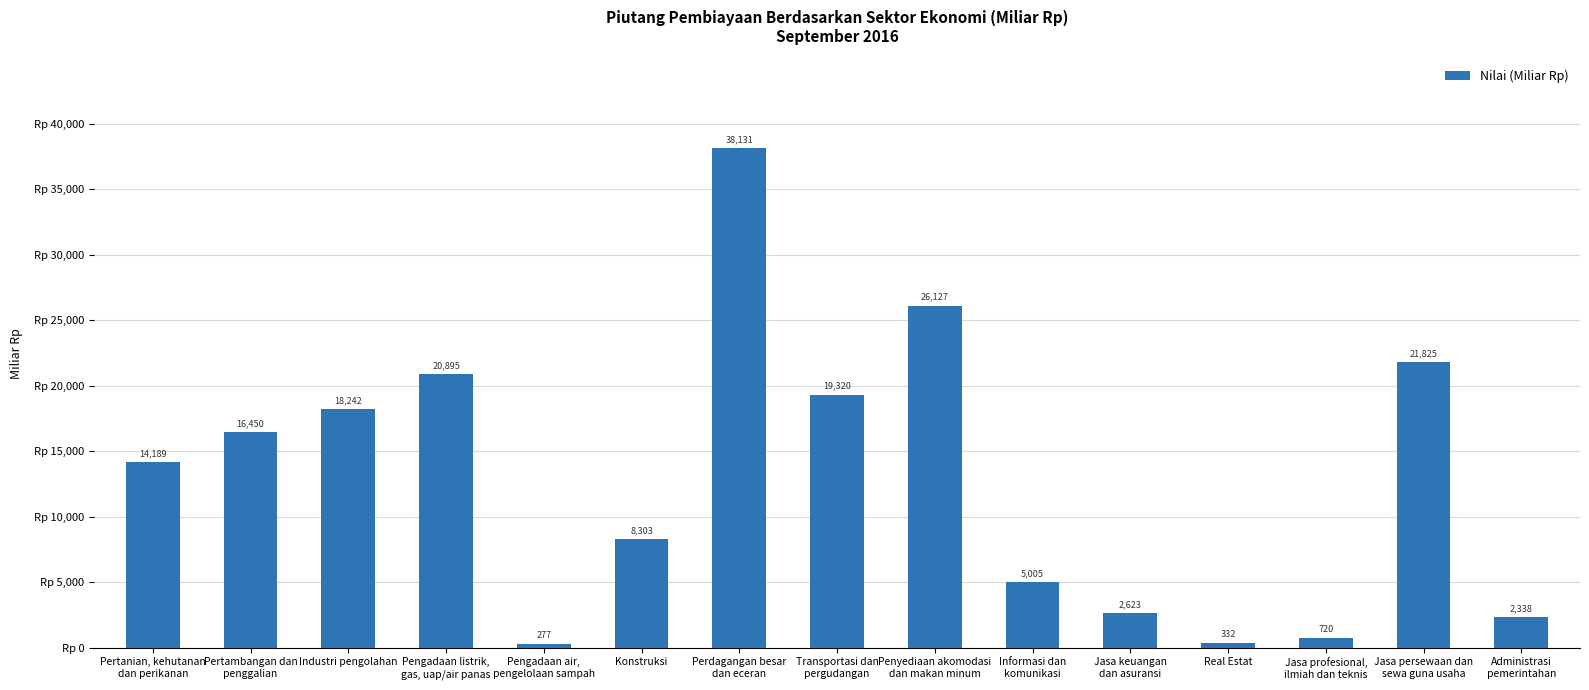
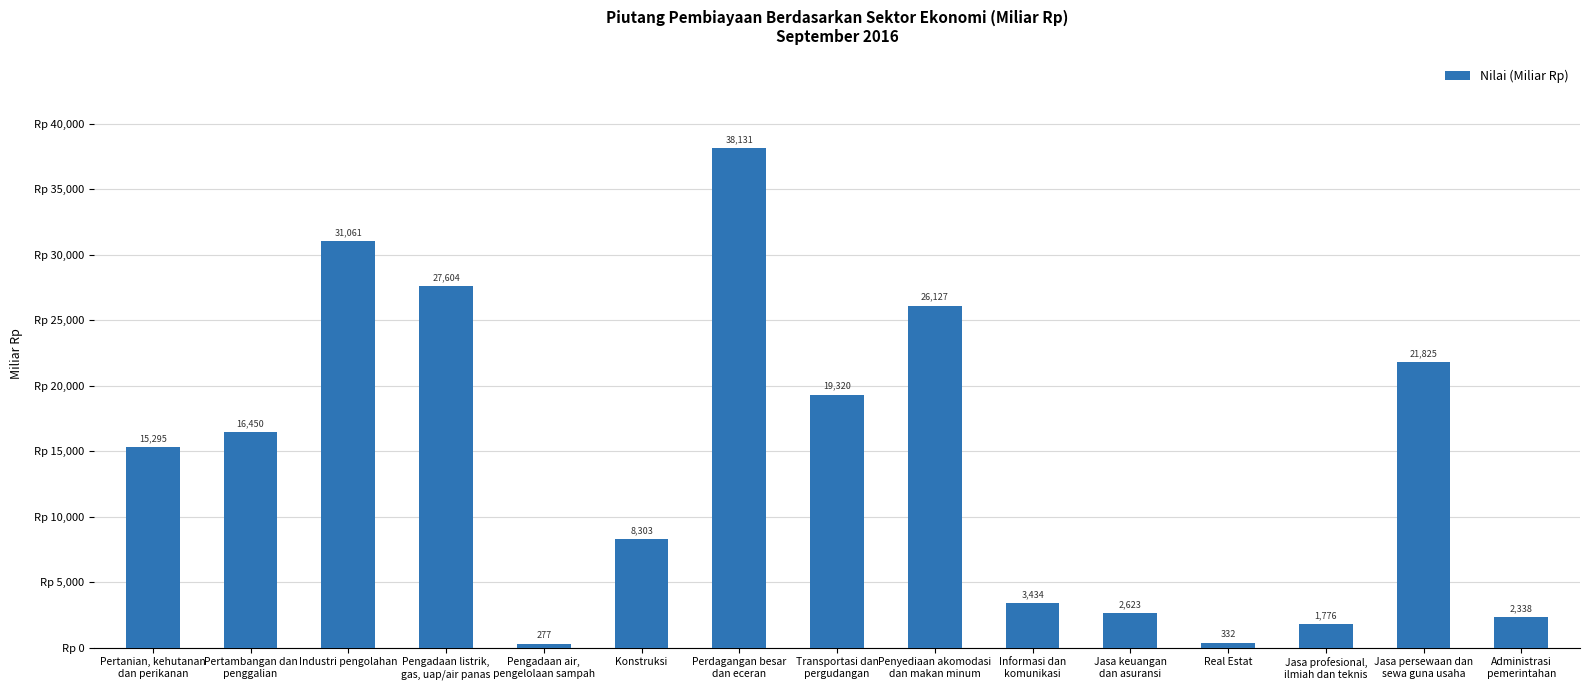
Pertanian, kehutanan dan perikanan: 14,189 -> 15,295
Industri pengolahan: 18,242 -> 31,061
Pengadaan listrik, gas, uap/air panas: 20,895 -> 27,604
Informasi dan komunikasi: 5,005 -> 3,434
Jasa profesional, ilmiah dan teknis: 720 -> 1,776
